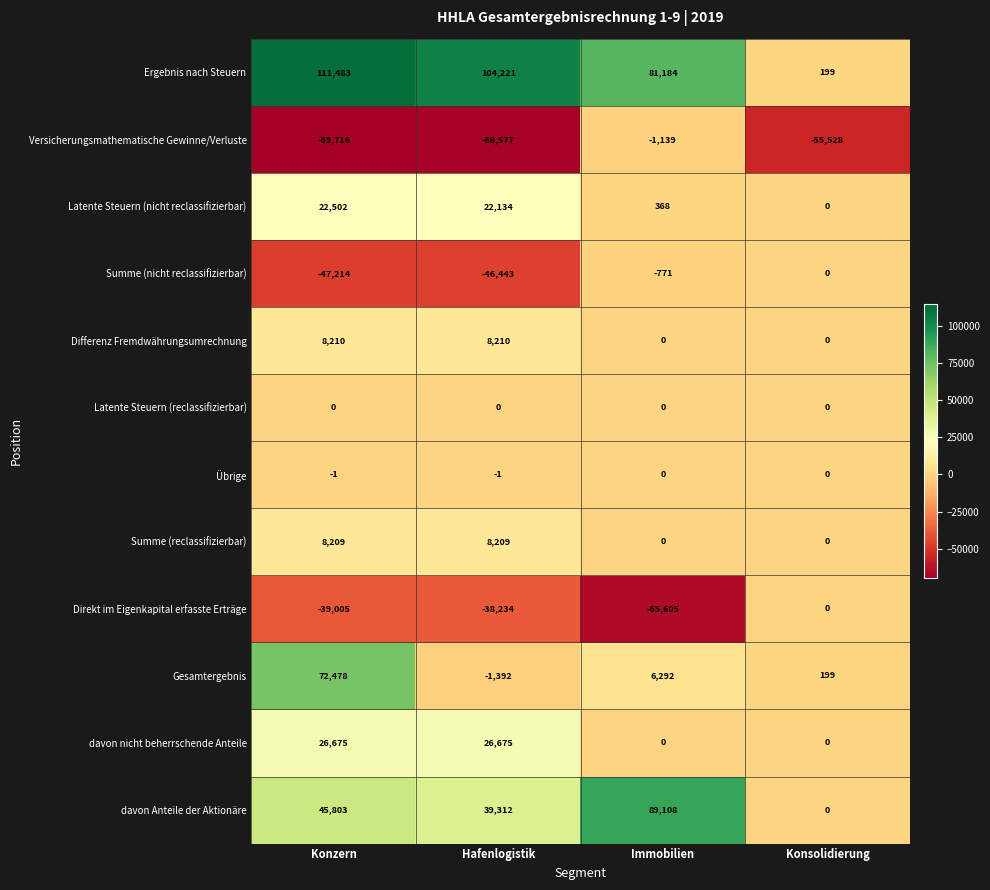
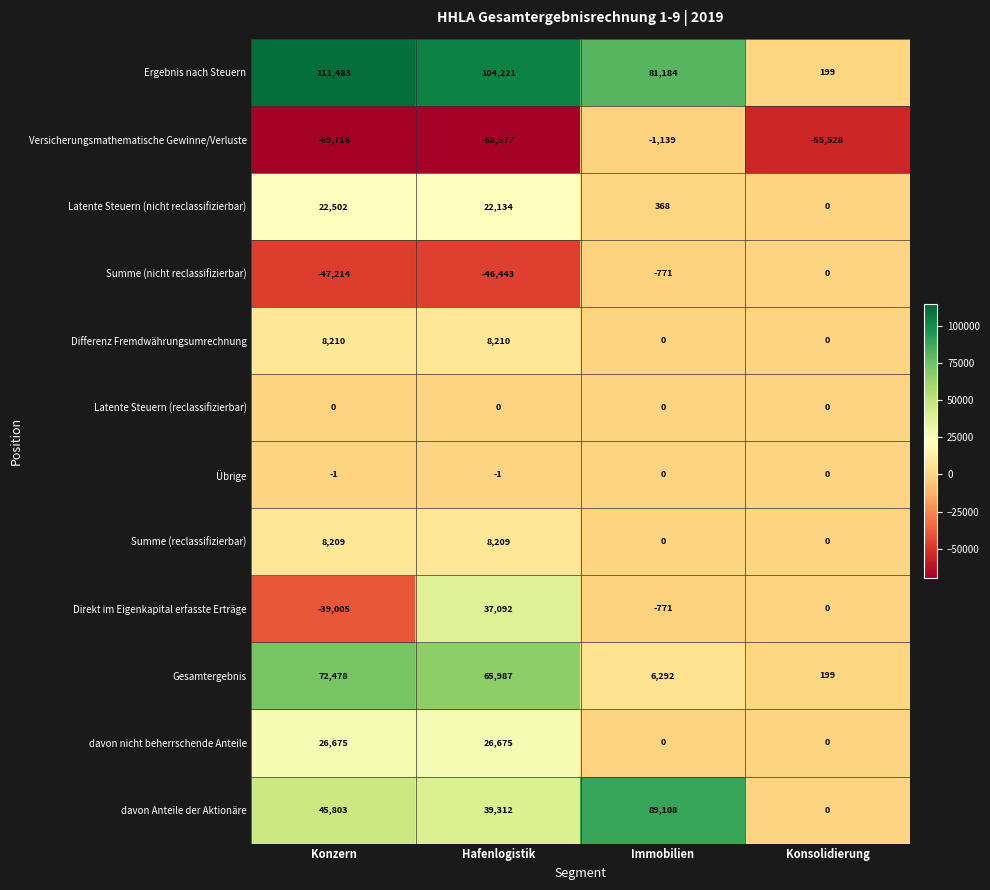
Direkt im Eigenkapital erfasste Erträge, Hafenlogistik: -38,234 -> 37,092
Direkt im Eigenkapital erfasste Erträge, Immobilien: -65,605 -> -771
Gesamtergebnis, Hafenlogistik: -1,392 -> 65,987
